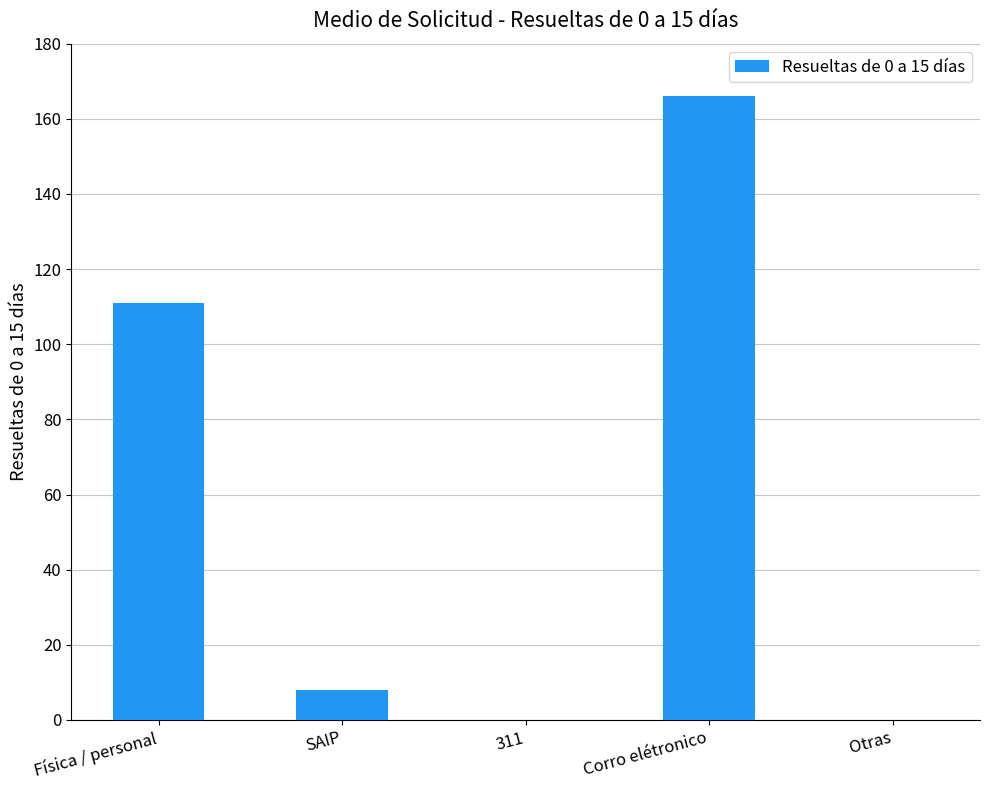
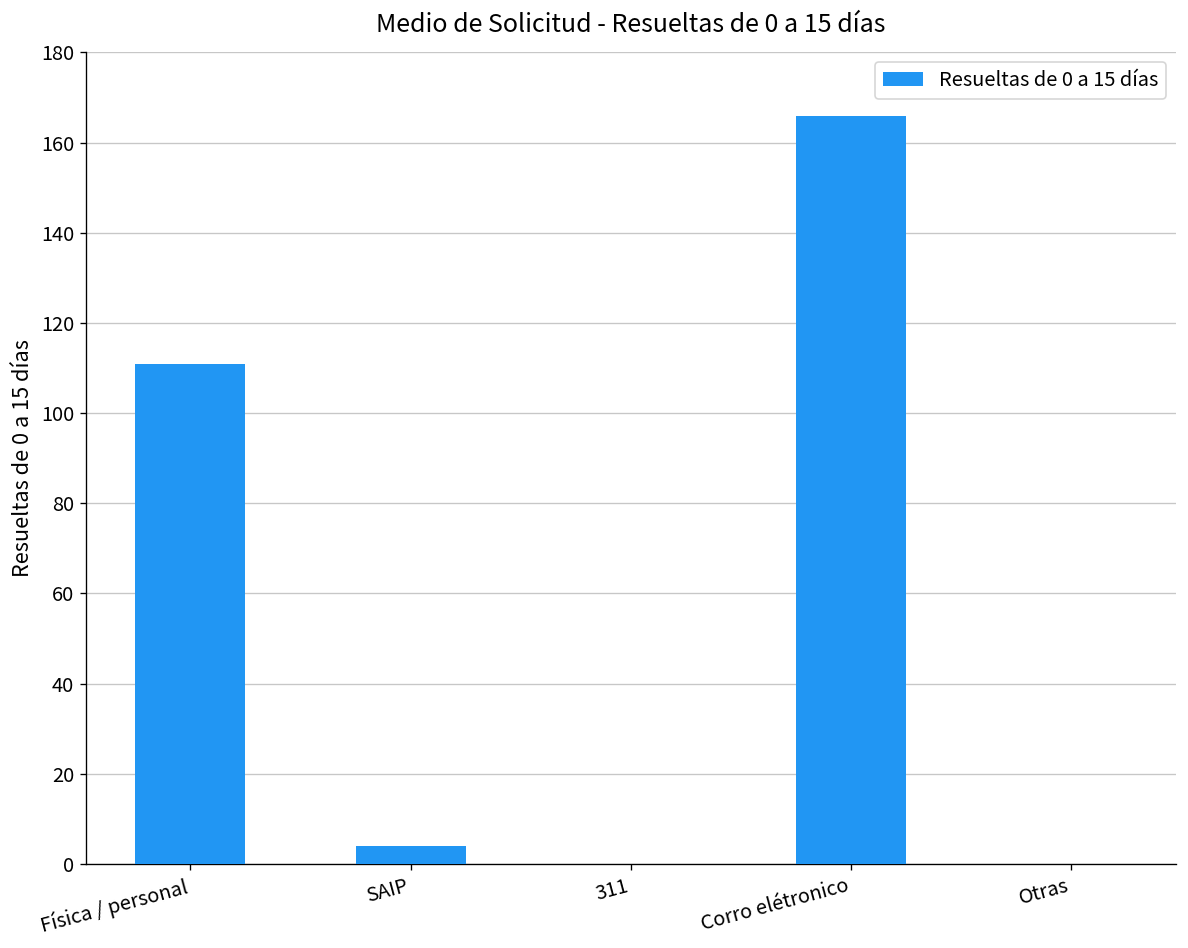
SAIP: 8 -> 4
